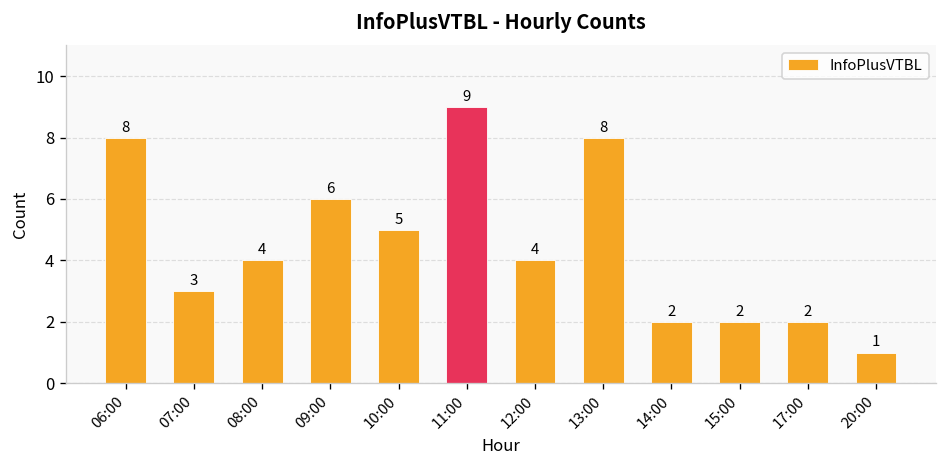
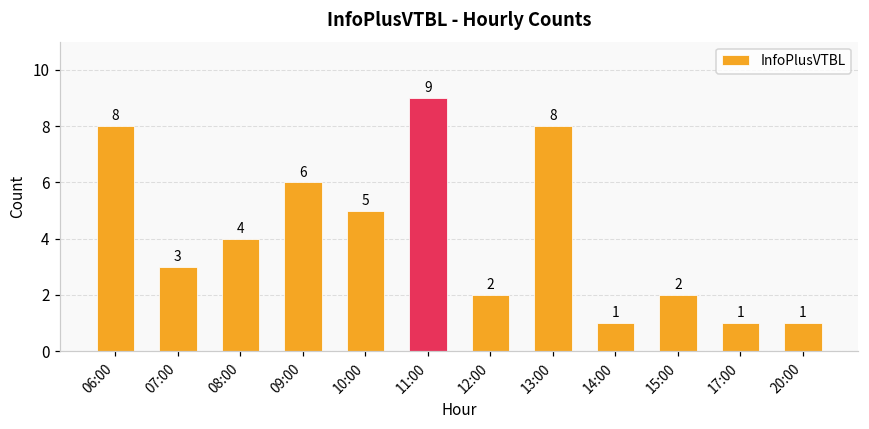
12:00: 4 -> 2
14:00: 2 -> 1
17:00: 2 -> 1
